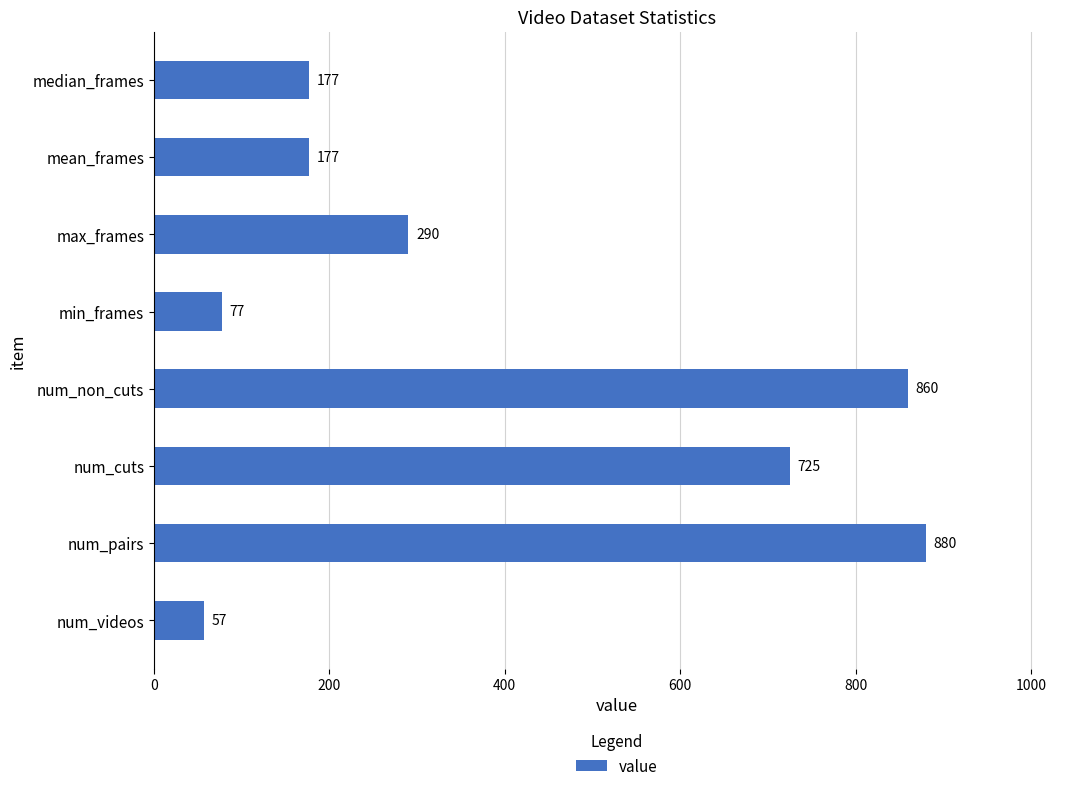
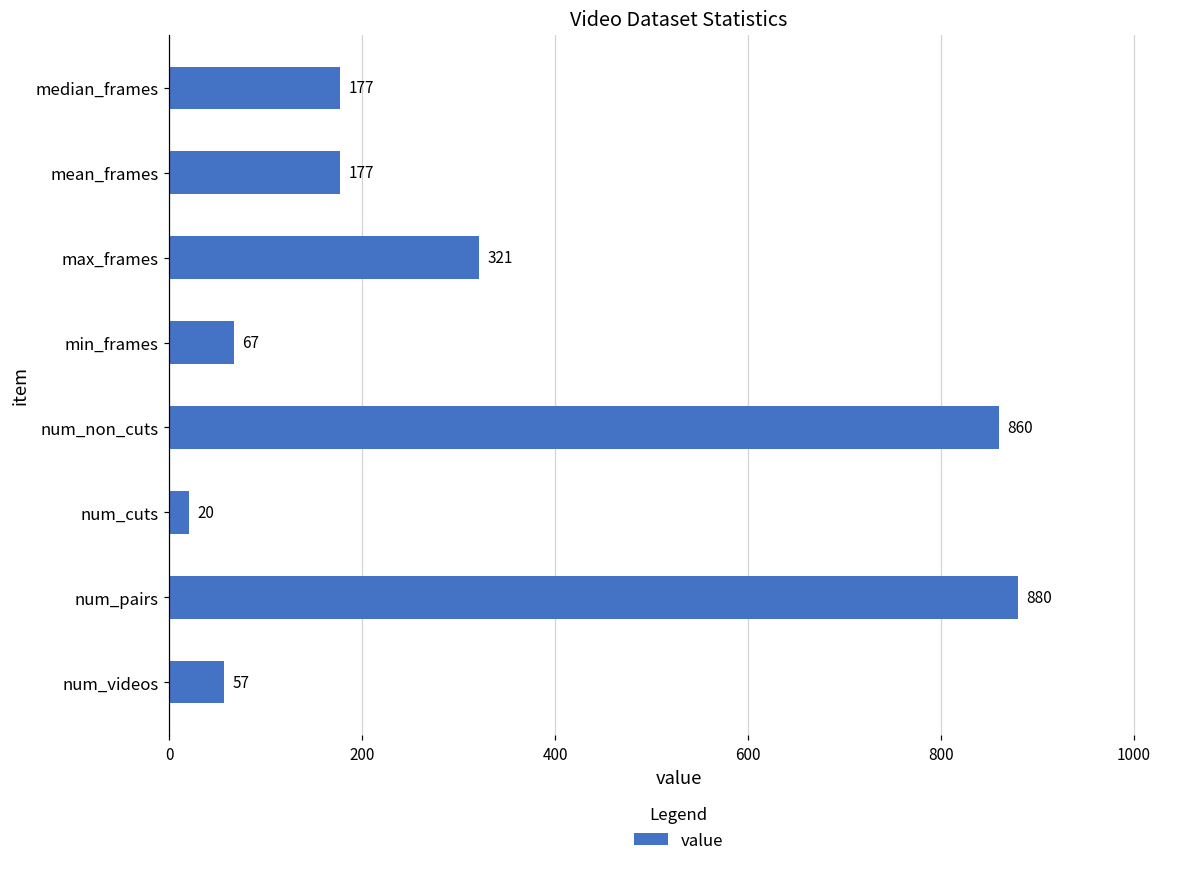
max_frames: 290 -> 321
min_frames: 77 -> 67
num_cuts: 725 -> 20
